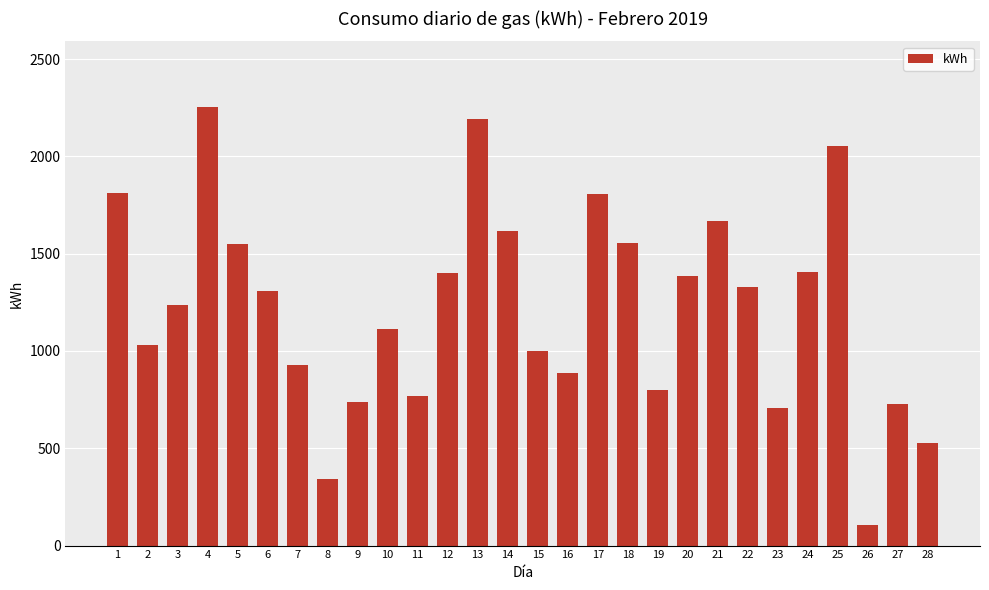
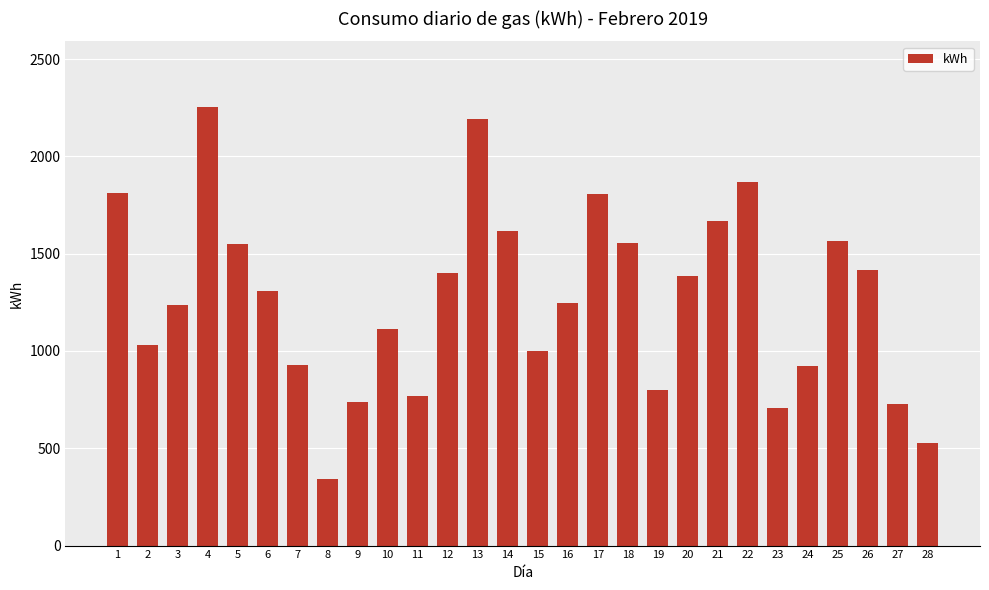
16: 880 -> 1250
22: 1330 -> 1870
24: 1400 -> 920
25: 2050 -> 1570
26: 110 -> 1420
